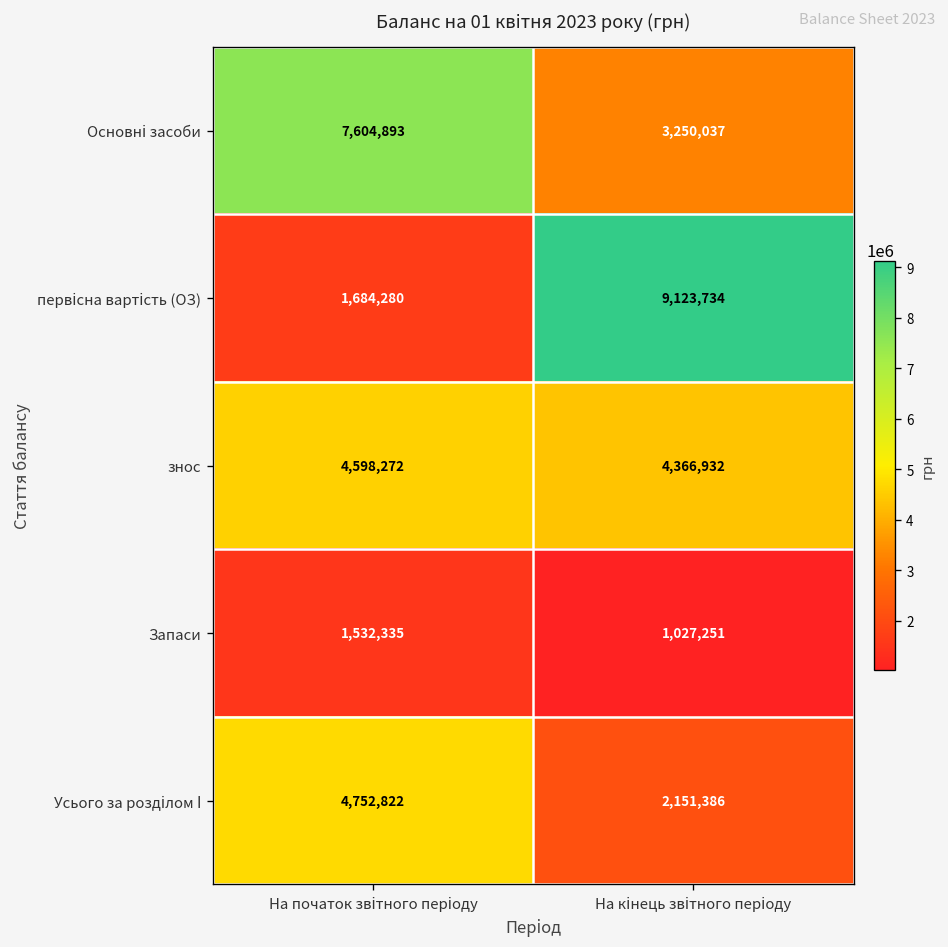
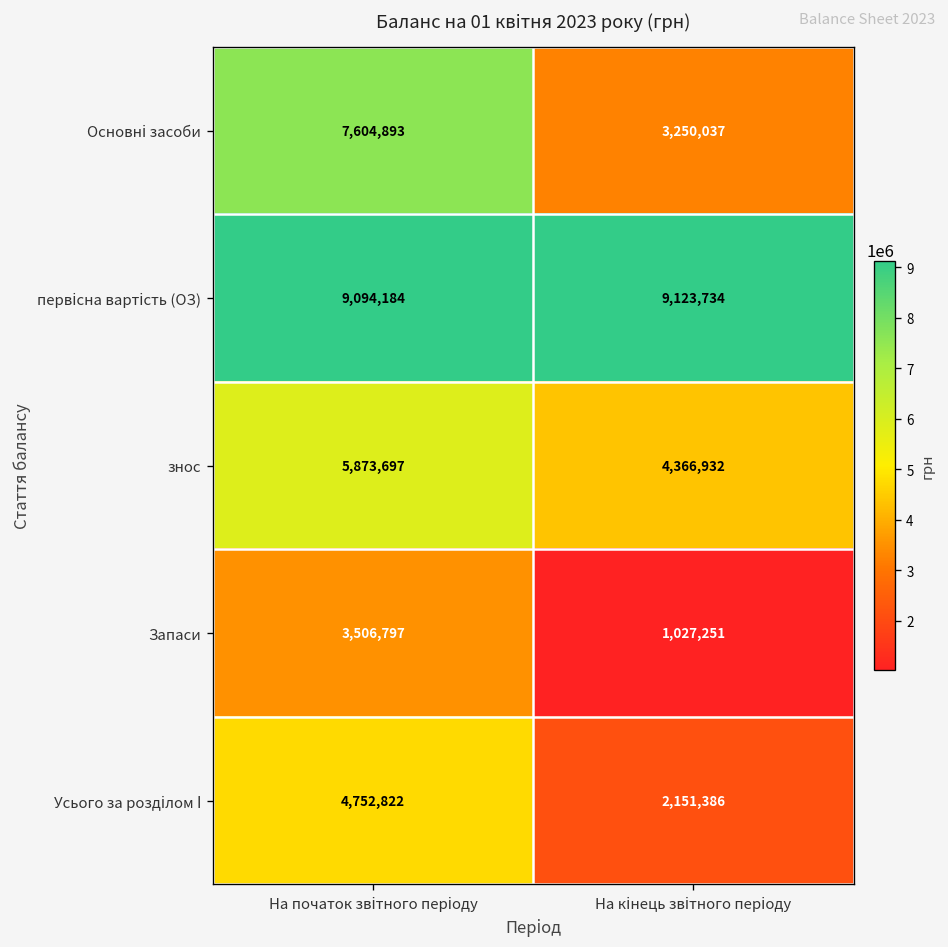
первісна вартість (ОЗ), На початок звітного періоду: 1,684,280 -> 9,094,184
знос, На початок звітного періоду: 4,598,272 -> 5,873,697
Запаси, На початок звітного періоду: 1,532,335 -> 3,506,797
